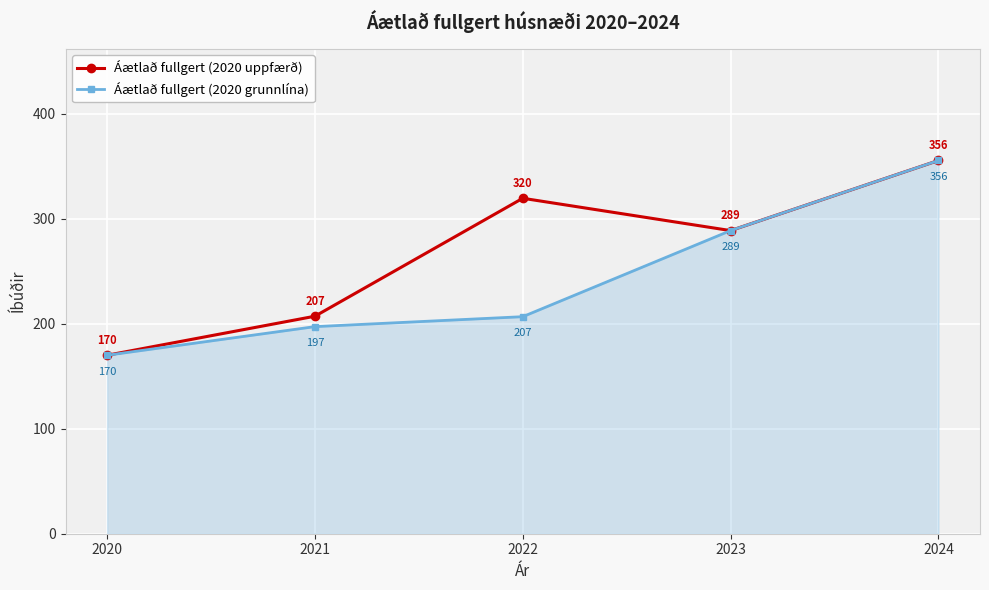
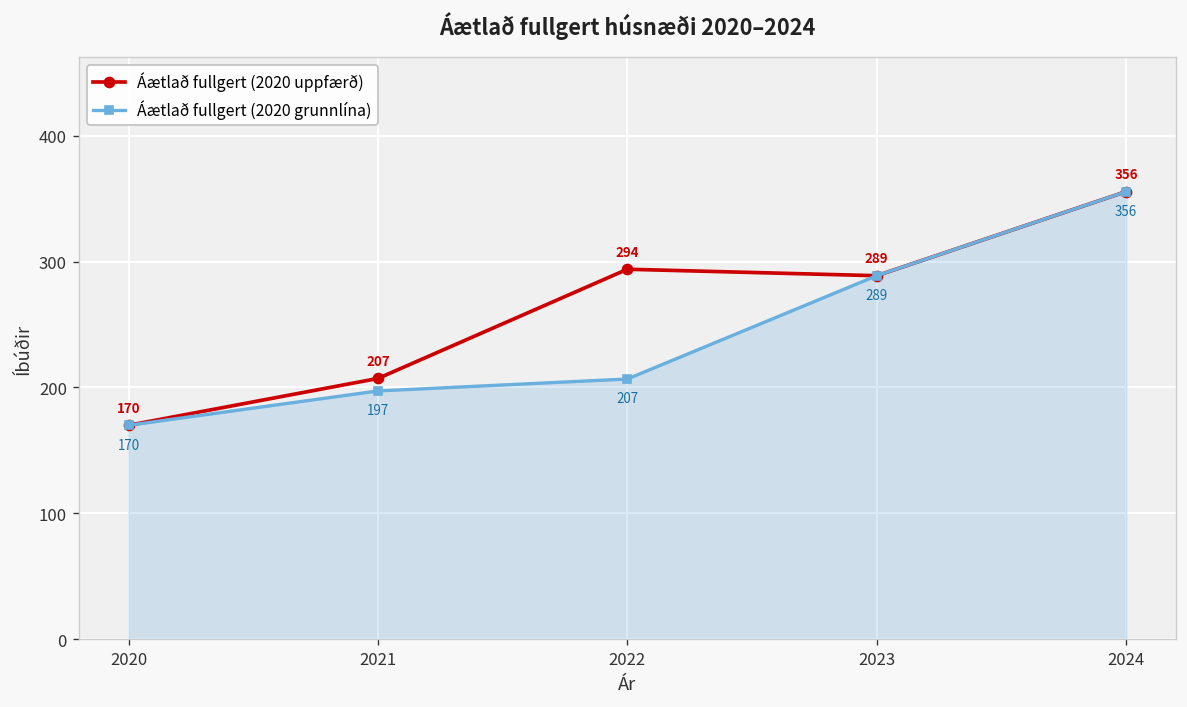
Áætlað fullgert (2020 uppfærð), 2022: 320 -> 294
